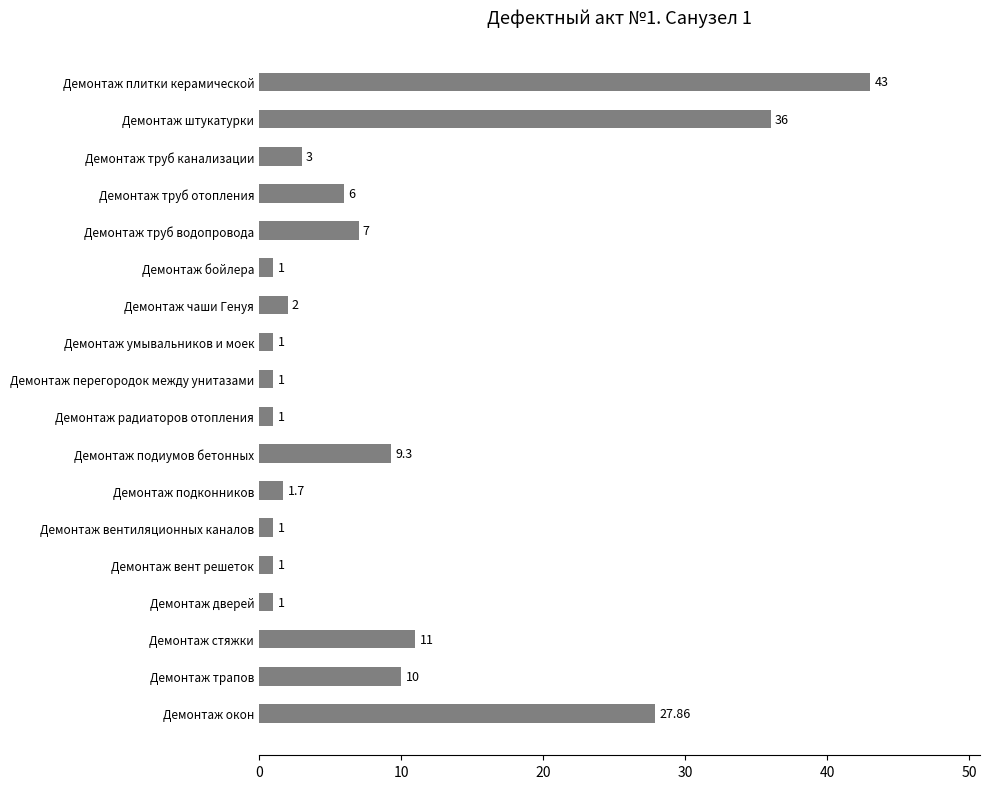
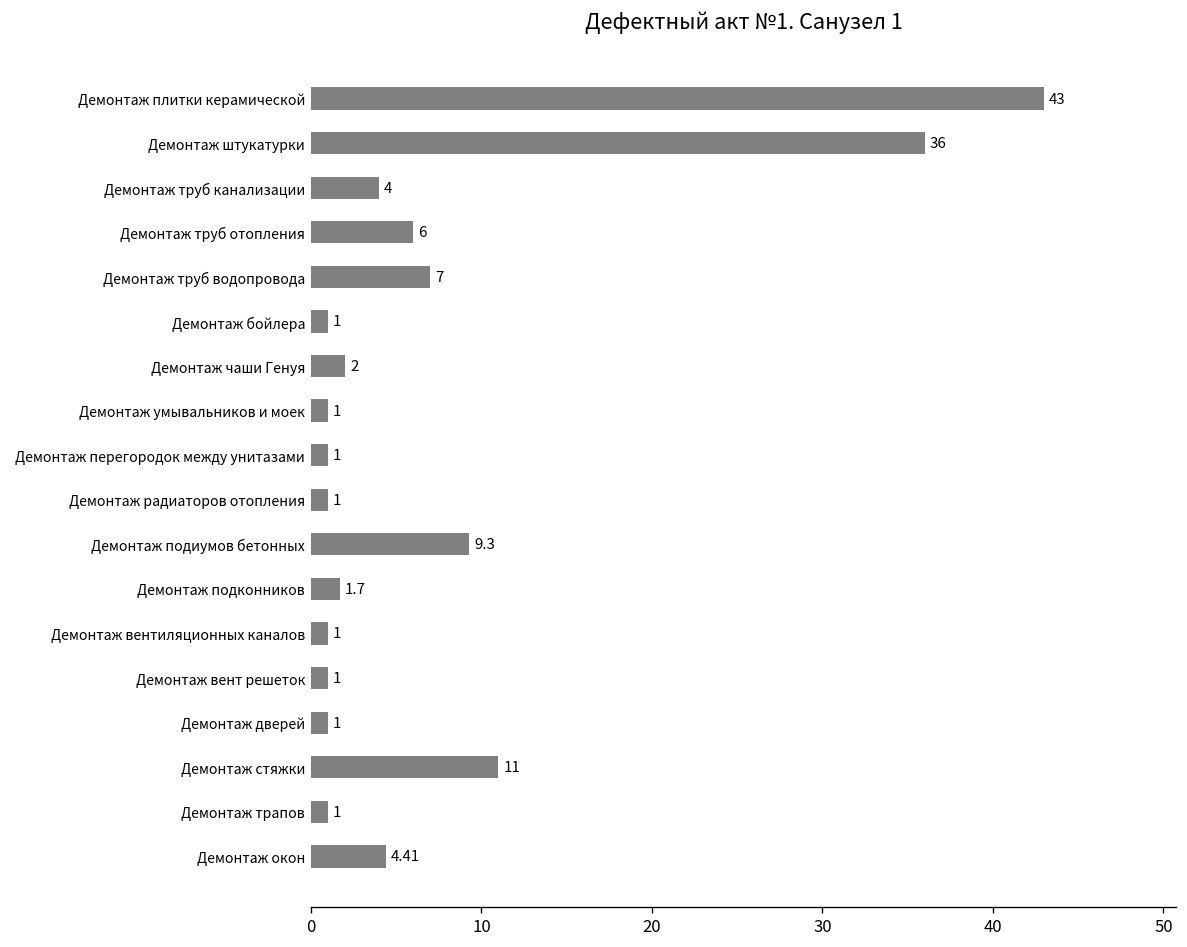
Демонтаж труб канализации: 3 -> 4
Демонтаж трапов: 10 -> 1
Демонтаж окон: 27.86 -> 4.41
